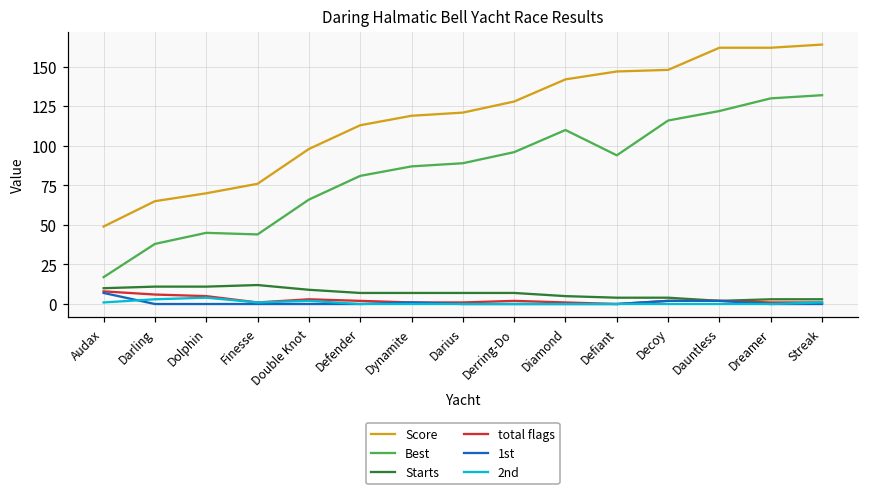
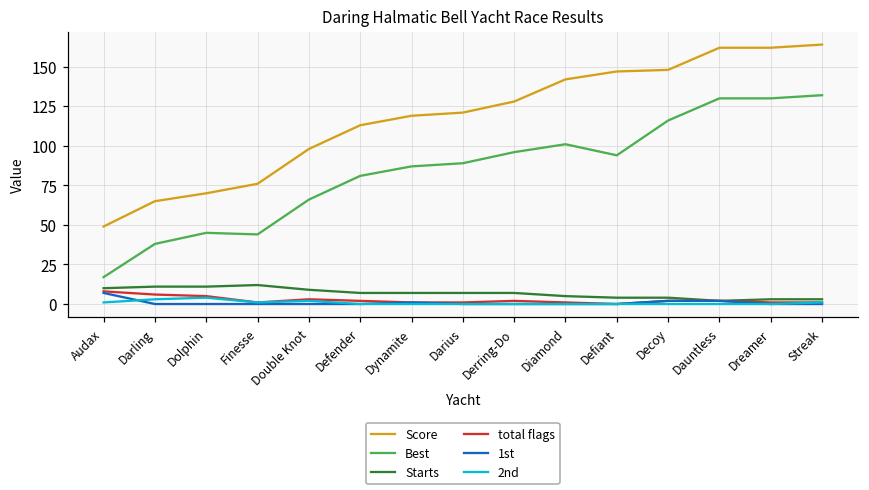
Best, Diamond: 110 -> 101
Best, Dauntless: 122 -> 130
